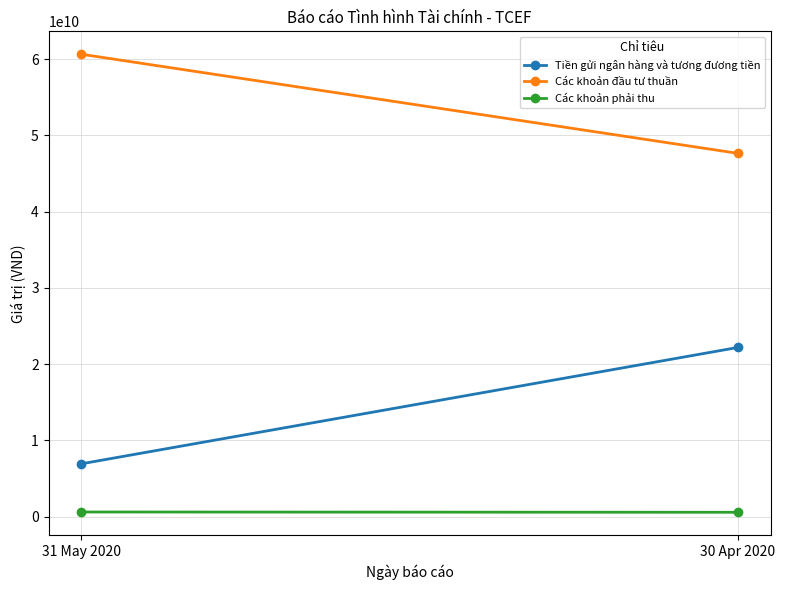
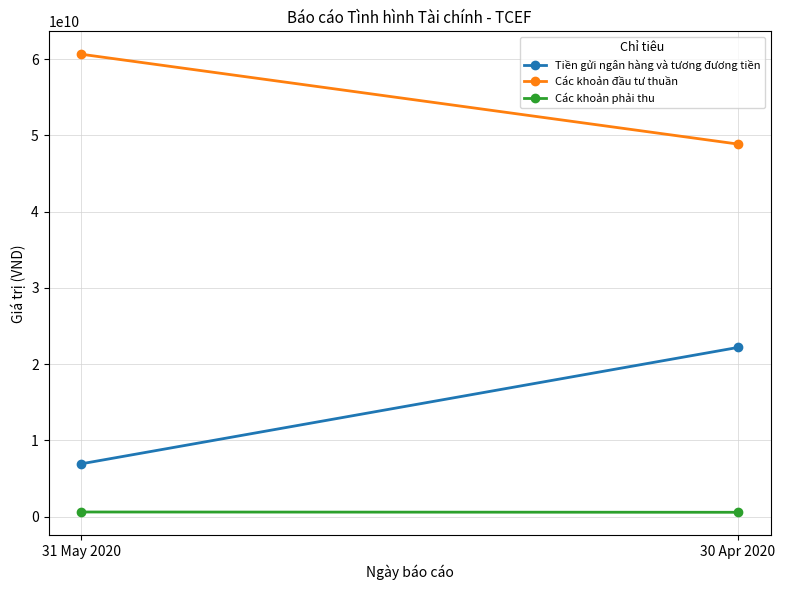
Các khoản đầu tư thuần, 30 Apr 2020: 48000000000 -> 49000000000
